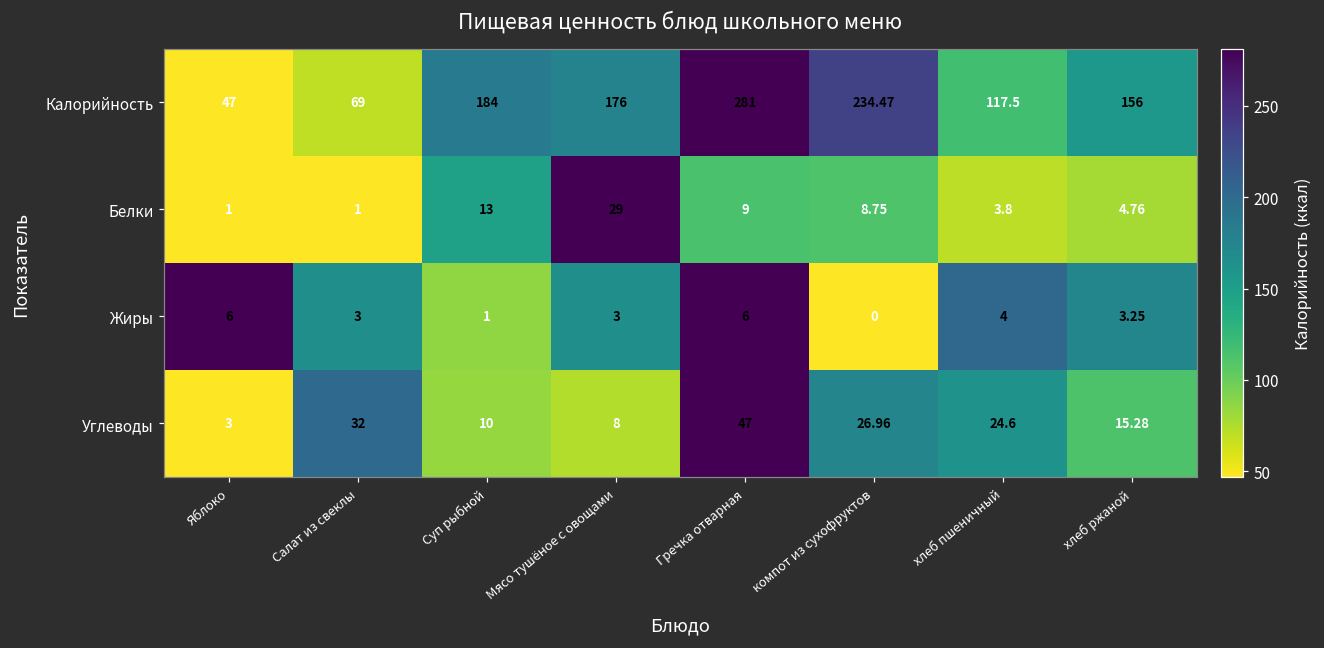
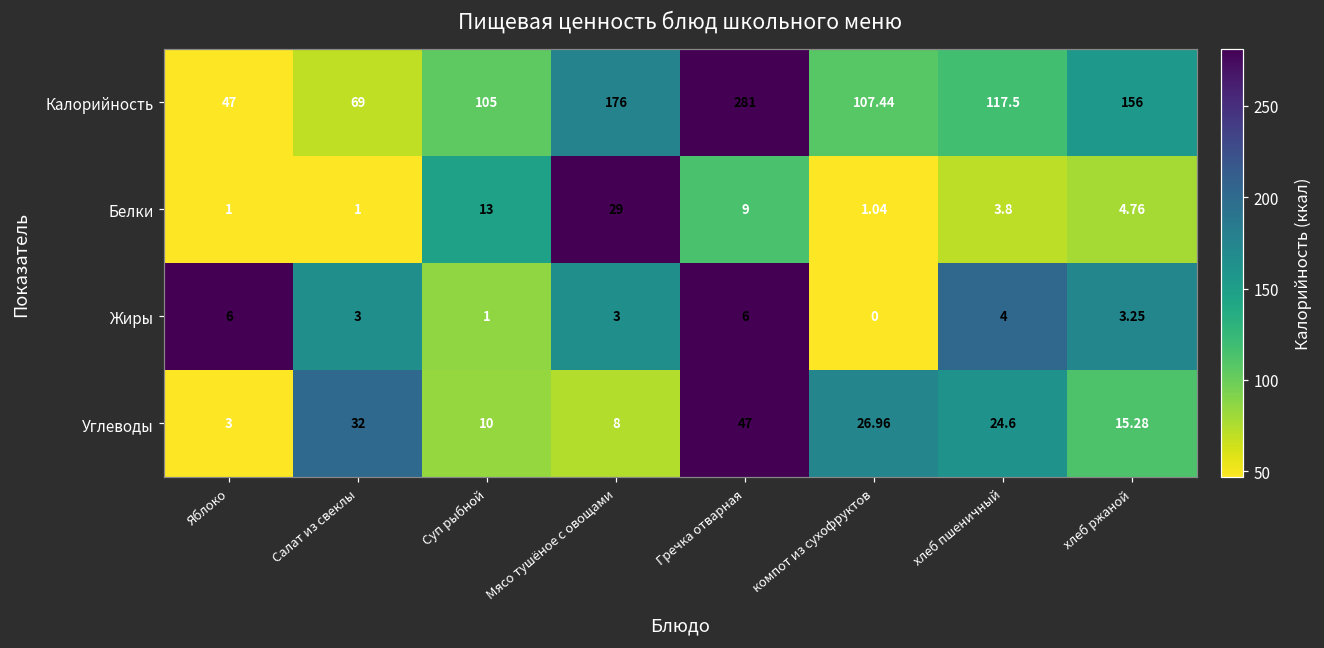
Калорийность, Суп рыбной: 184 -> 105
Калорийность, компот из сухофруктов: 234.47 -> 107.44
Белки, компот из сухофруктов: 8.75 -> 1.04
